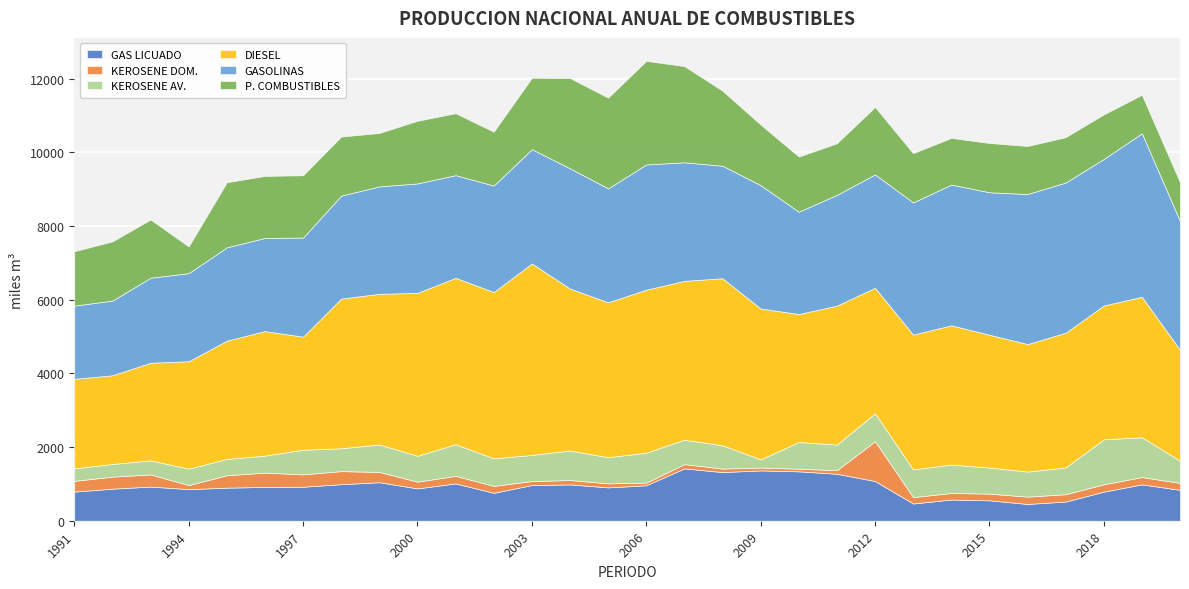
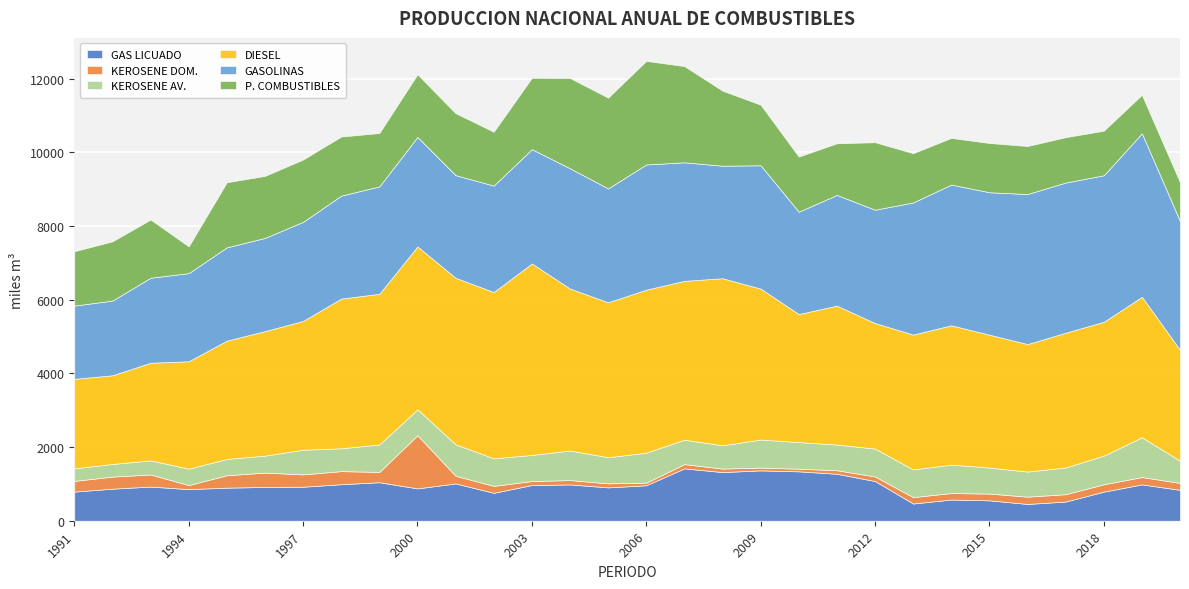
DIESEL, 1997: 3100 -> 3500
KEROSENE DOM., 2000: 200 -> 1400
KEROSENE AV., 2009: 200 -> 800
KEROSENE DOM., 2012: 1100 -> 100
KEROSENE AV., 2018: 1200 -> 800
